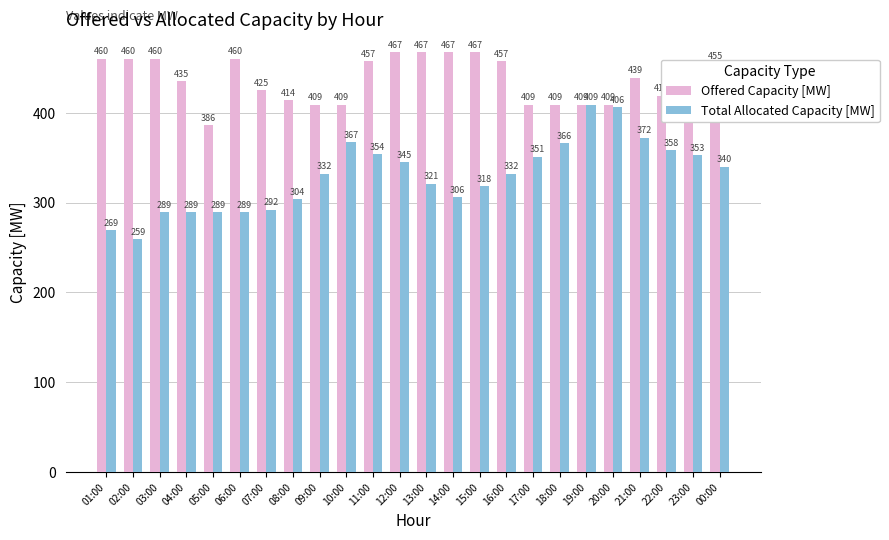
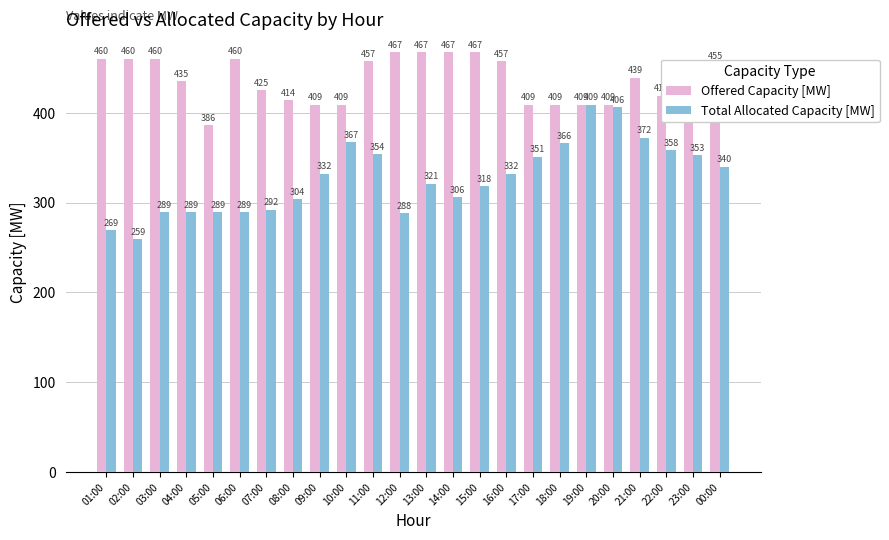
Total Allocated Capacity [MW], 12:00: 345 -> 288
